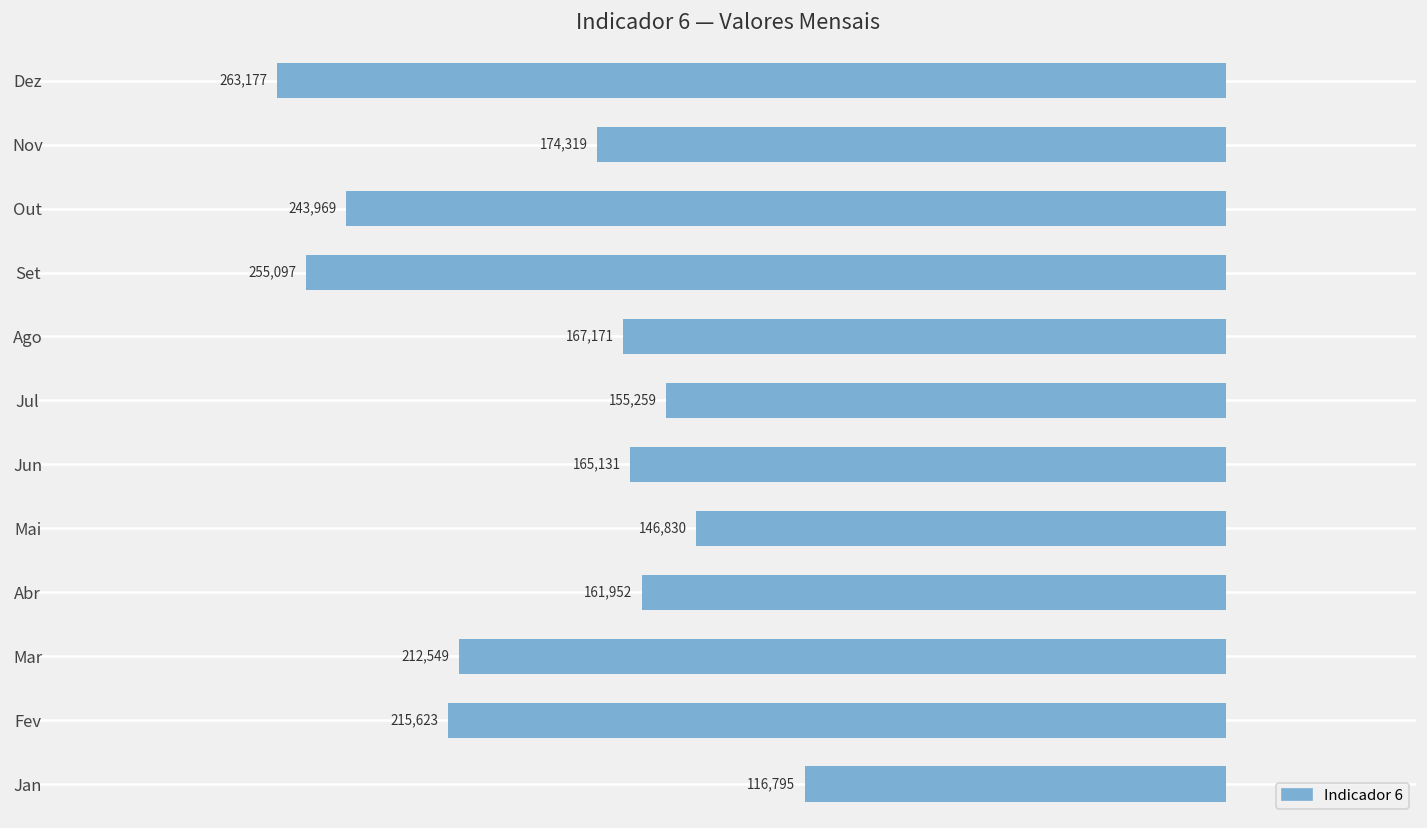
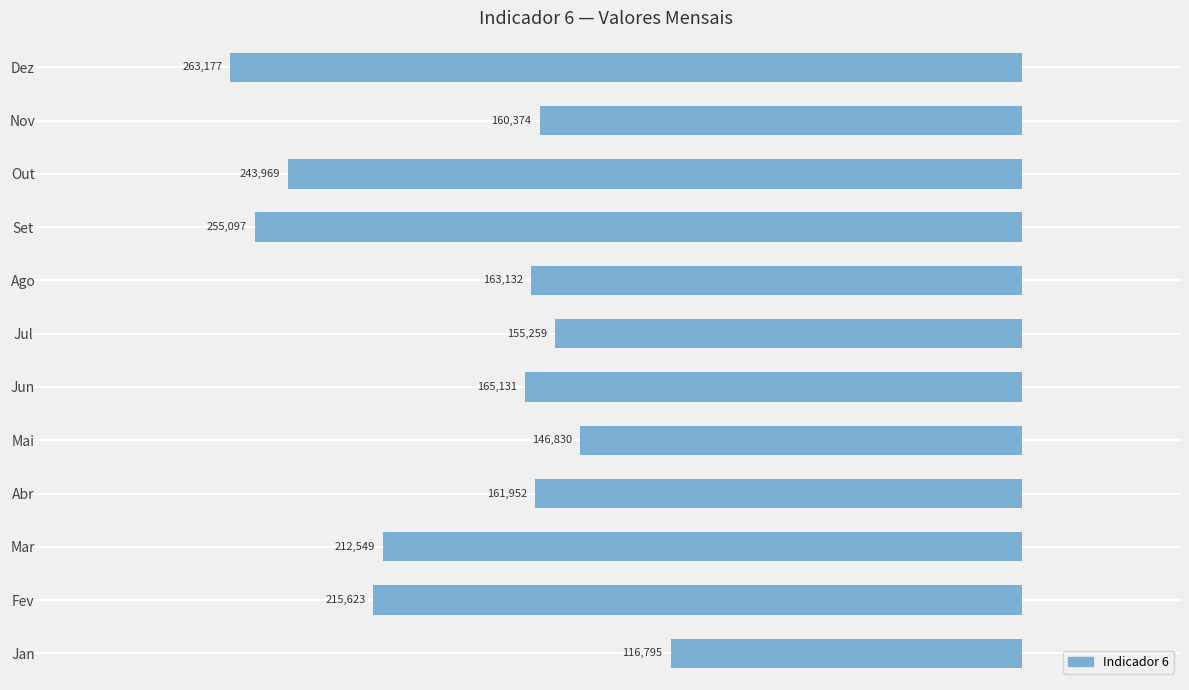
Nov: 174,319 -> 160,374
Ago: 167,171 -> 163,132
